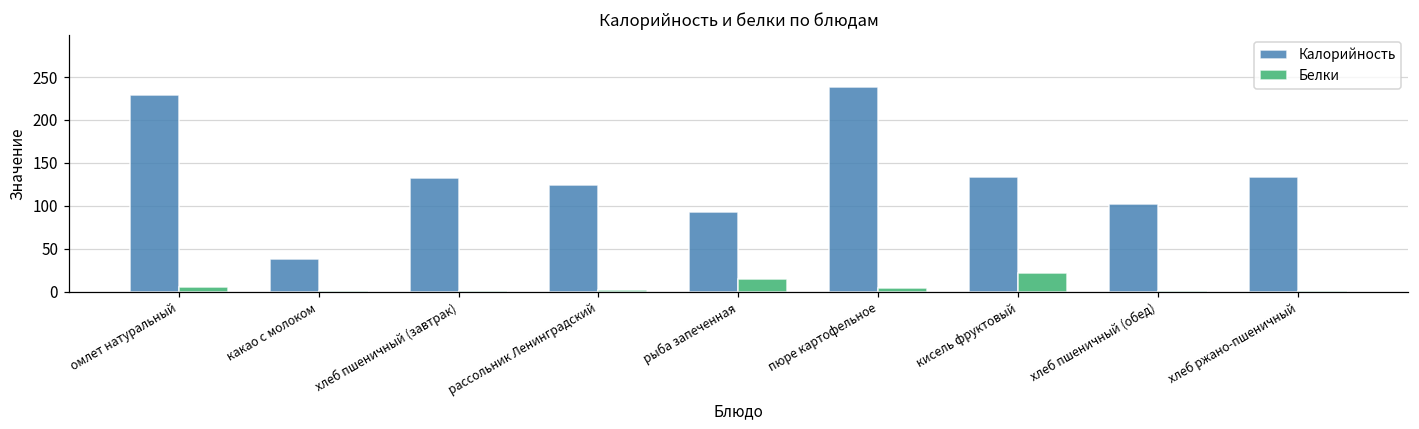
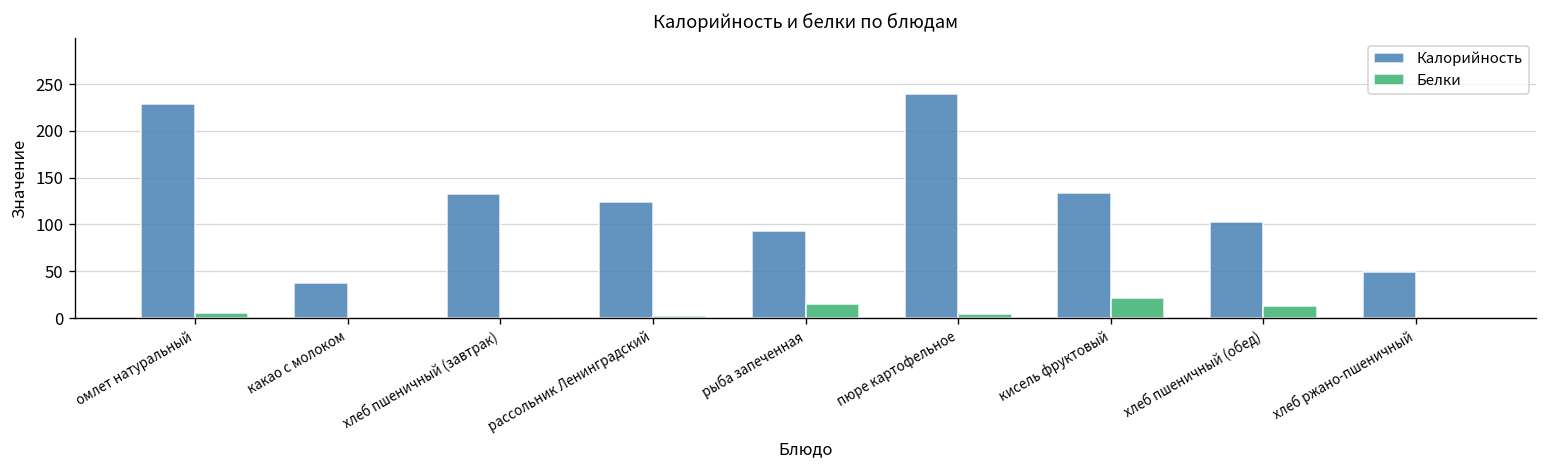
Белки, хлеб пшеничный (обед): 0 -> 10
Калорийность, хлеб ржано-пшеничный: 130 -> 50
